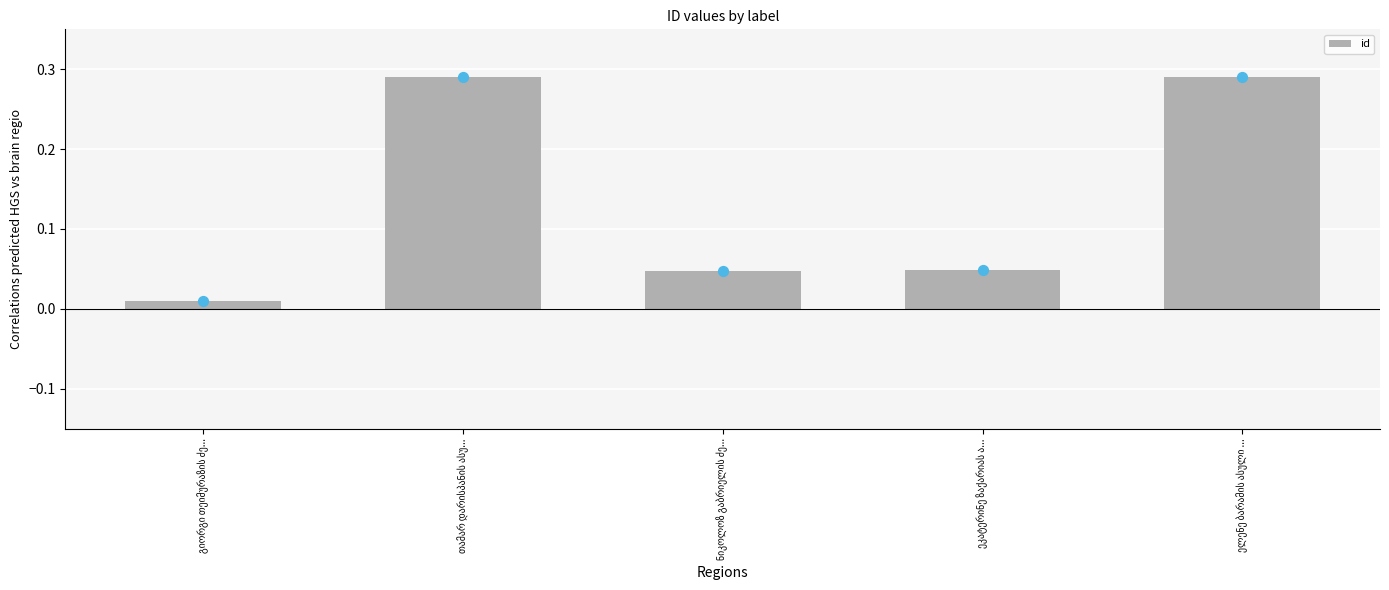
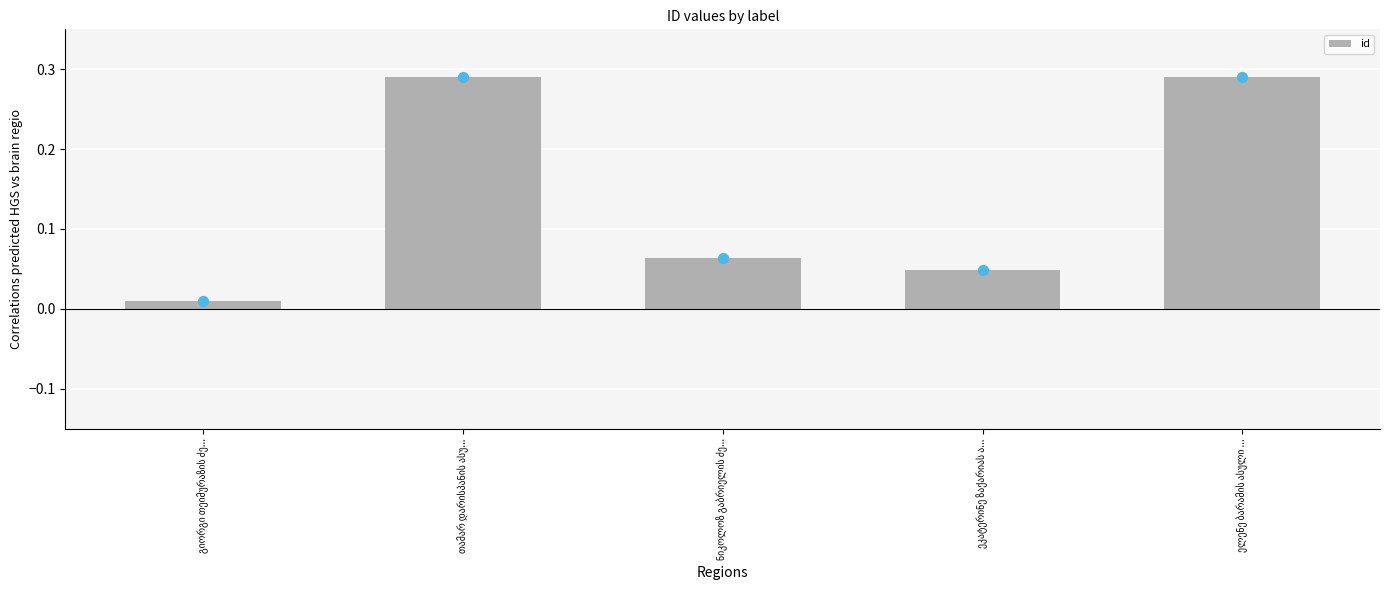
ნიკოლოზ გაბრიელის ძე...: 0.05 -> 0.06
